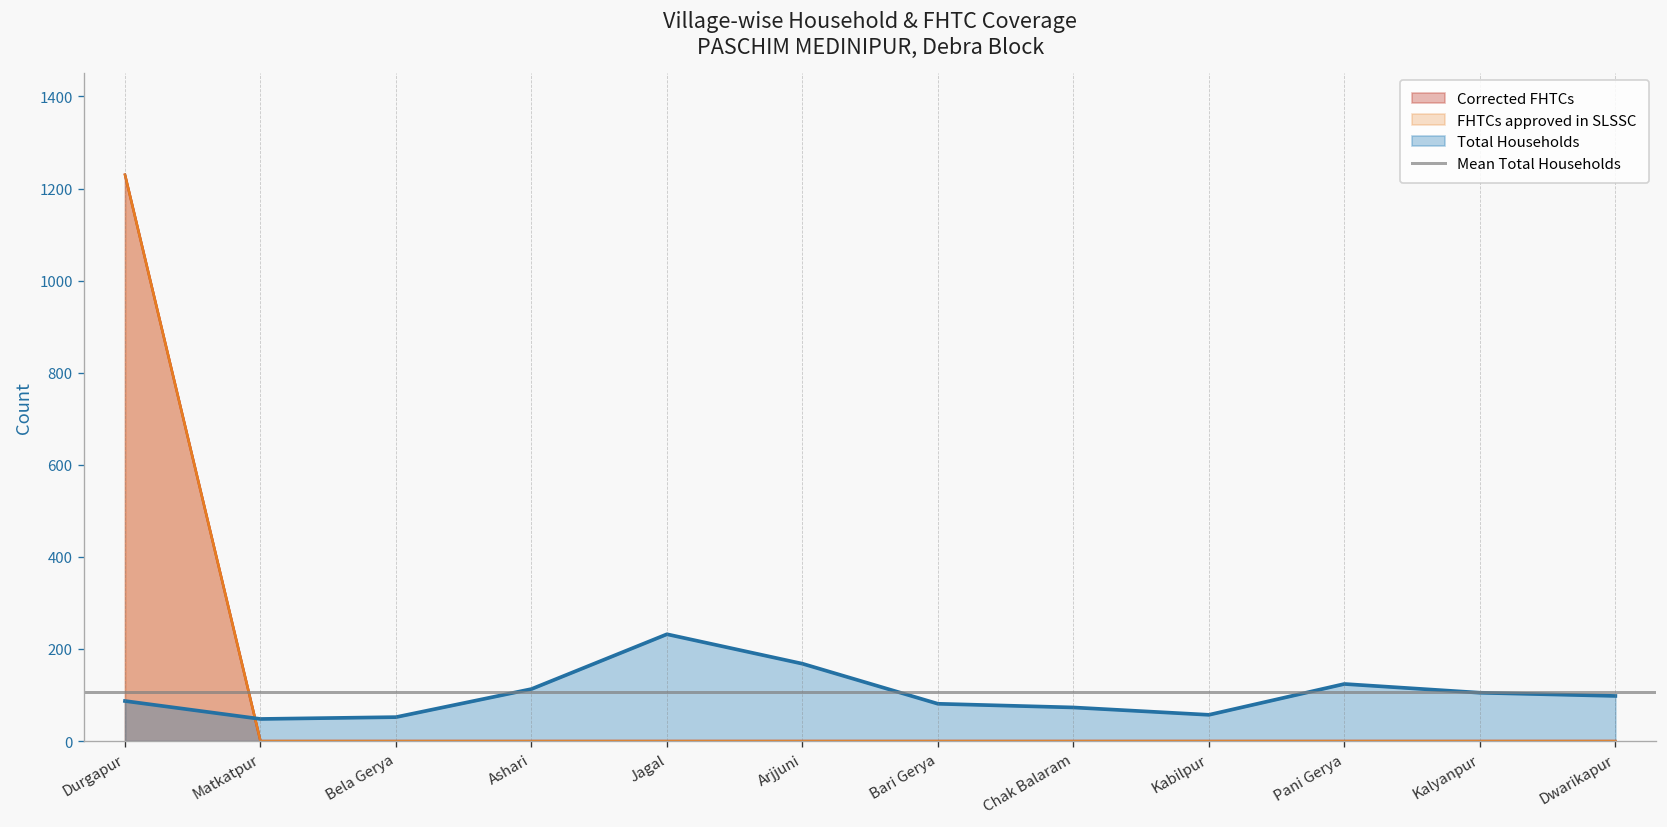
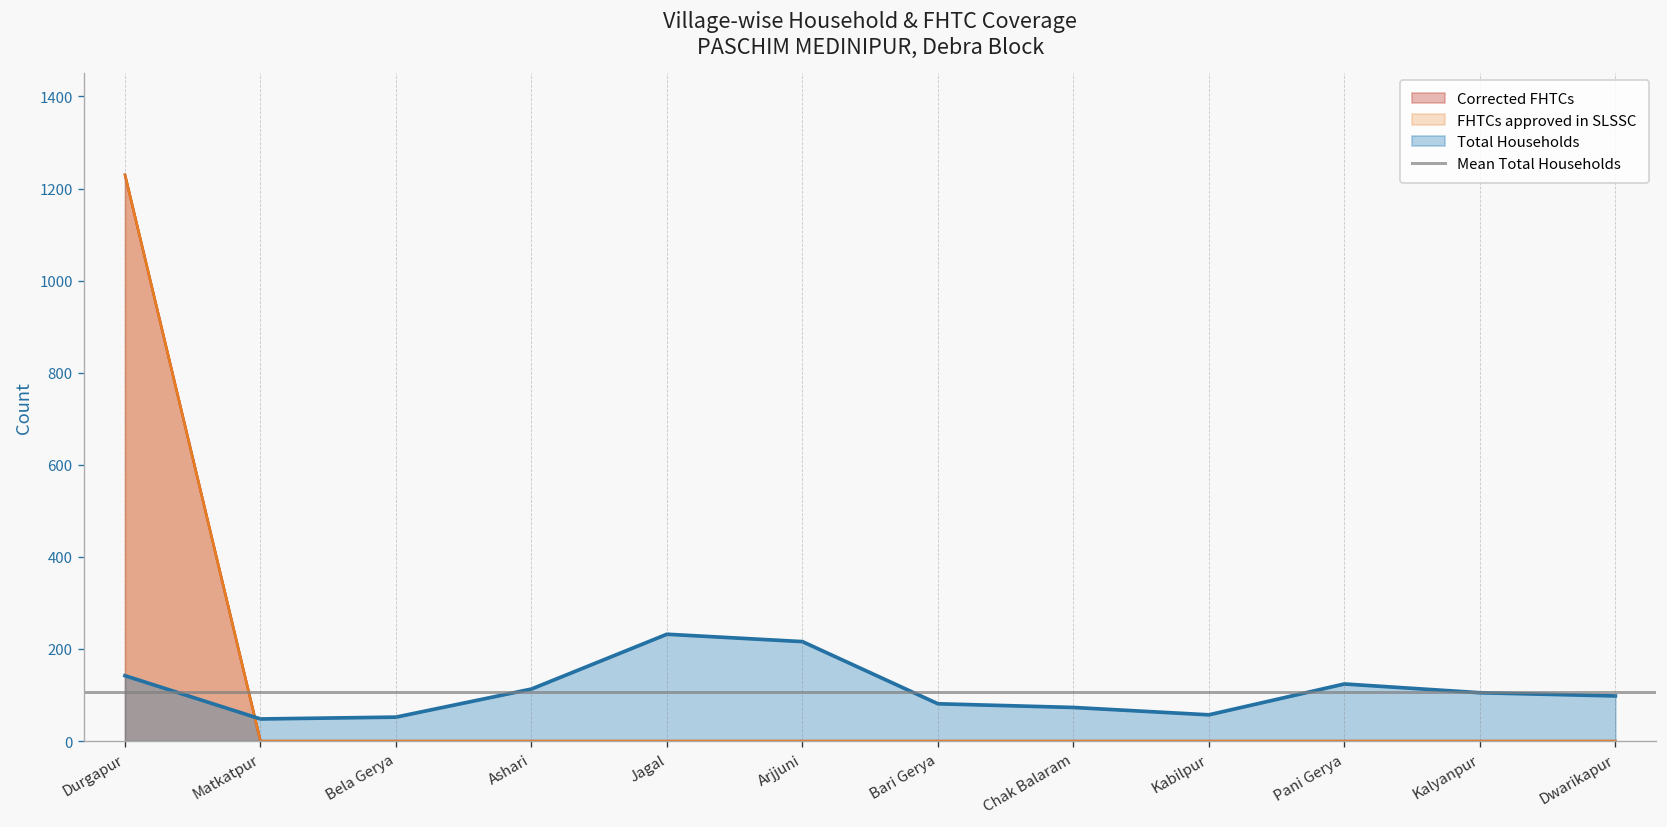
Total Households, Durgapur: 90 -> 140
Total Households, Arjjuni: 170 -> 220
